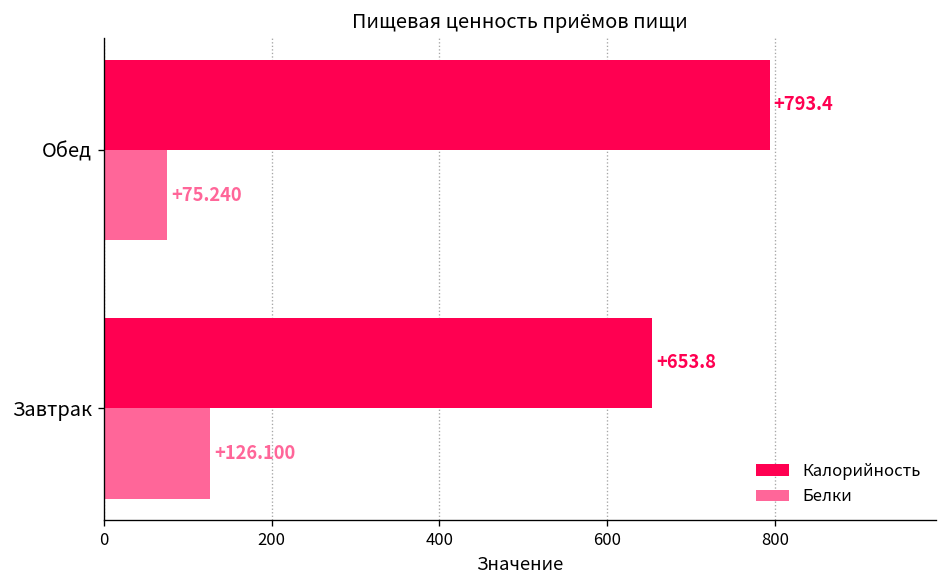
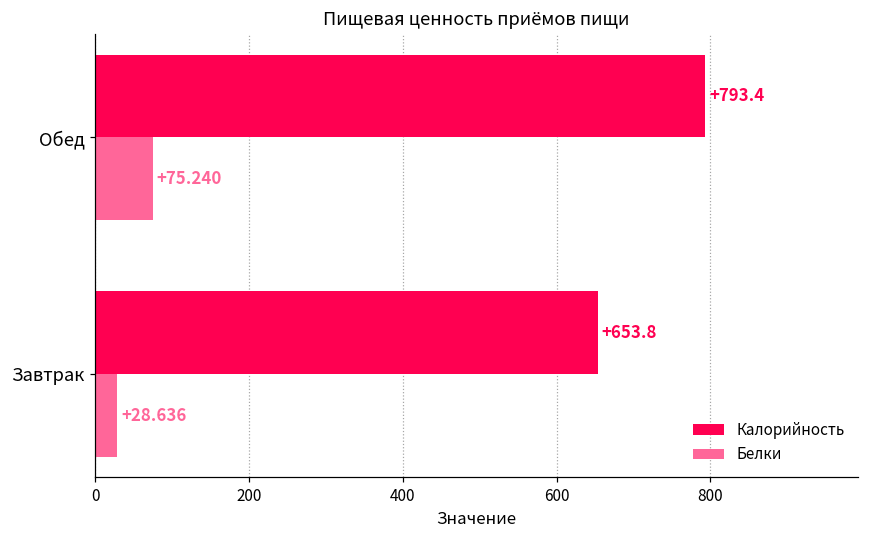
Белки, Завтрак: +126.100 -> +28.636
